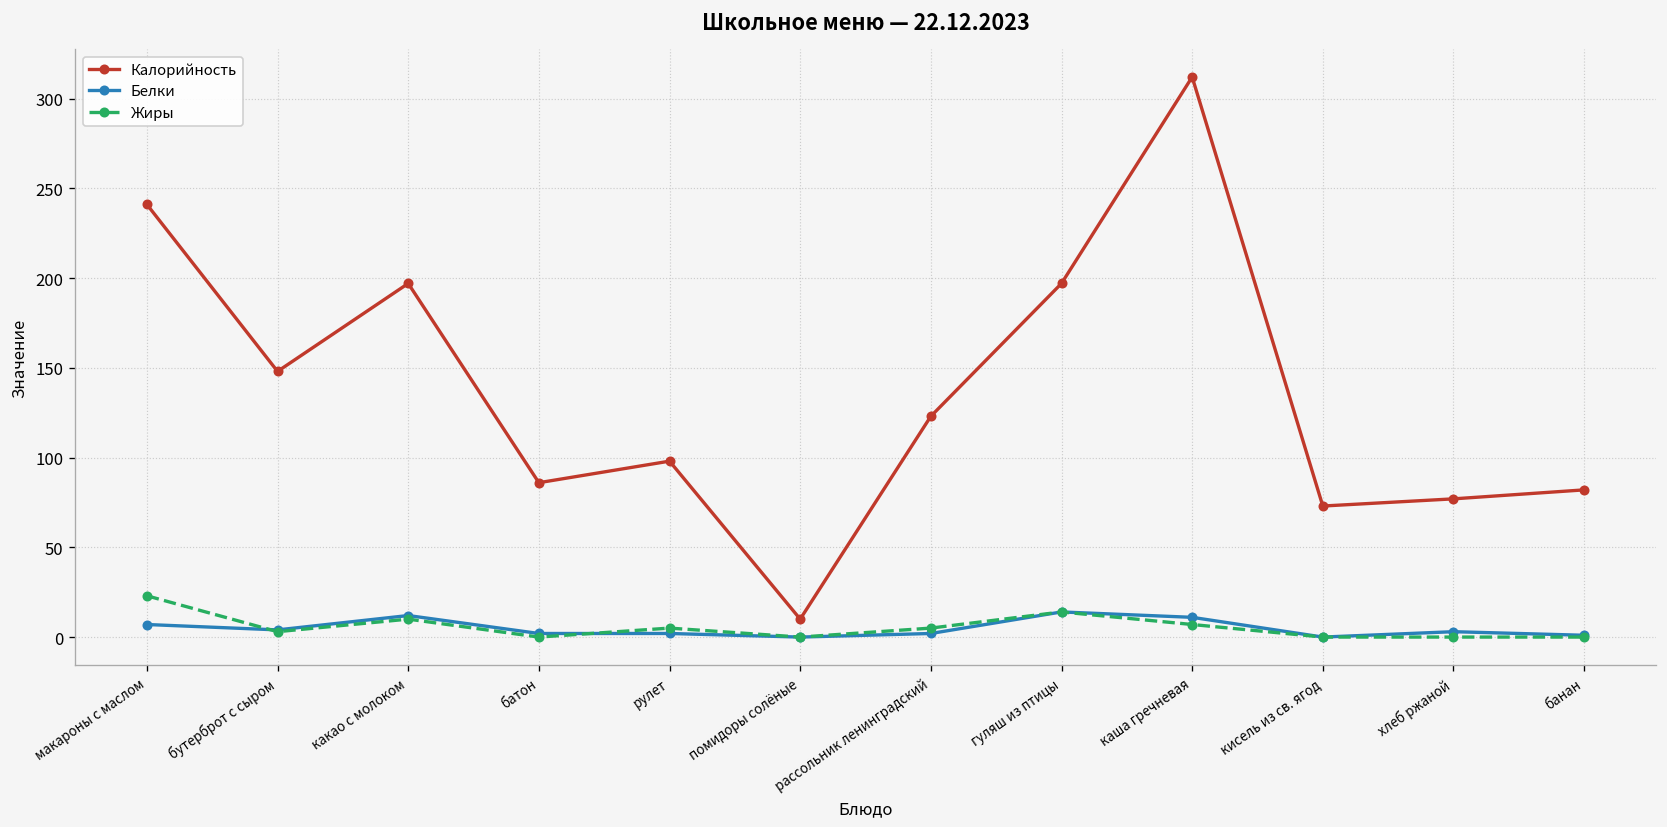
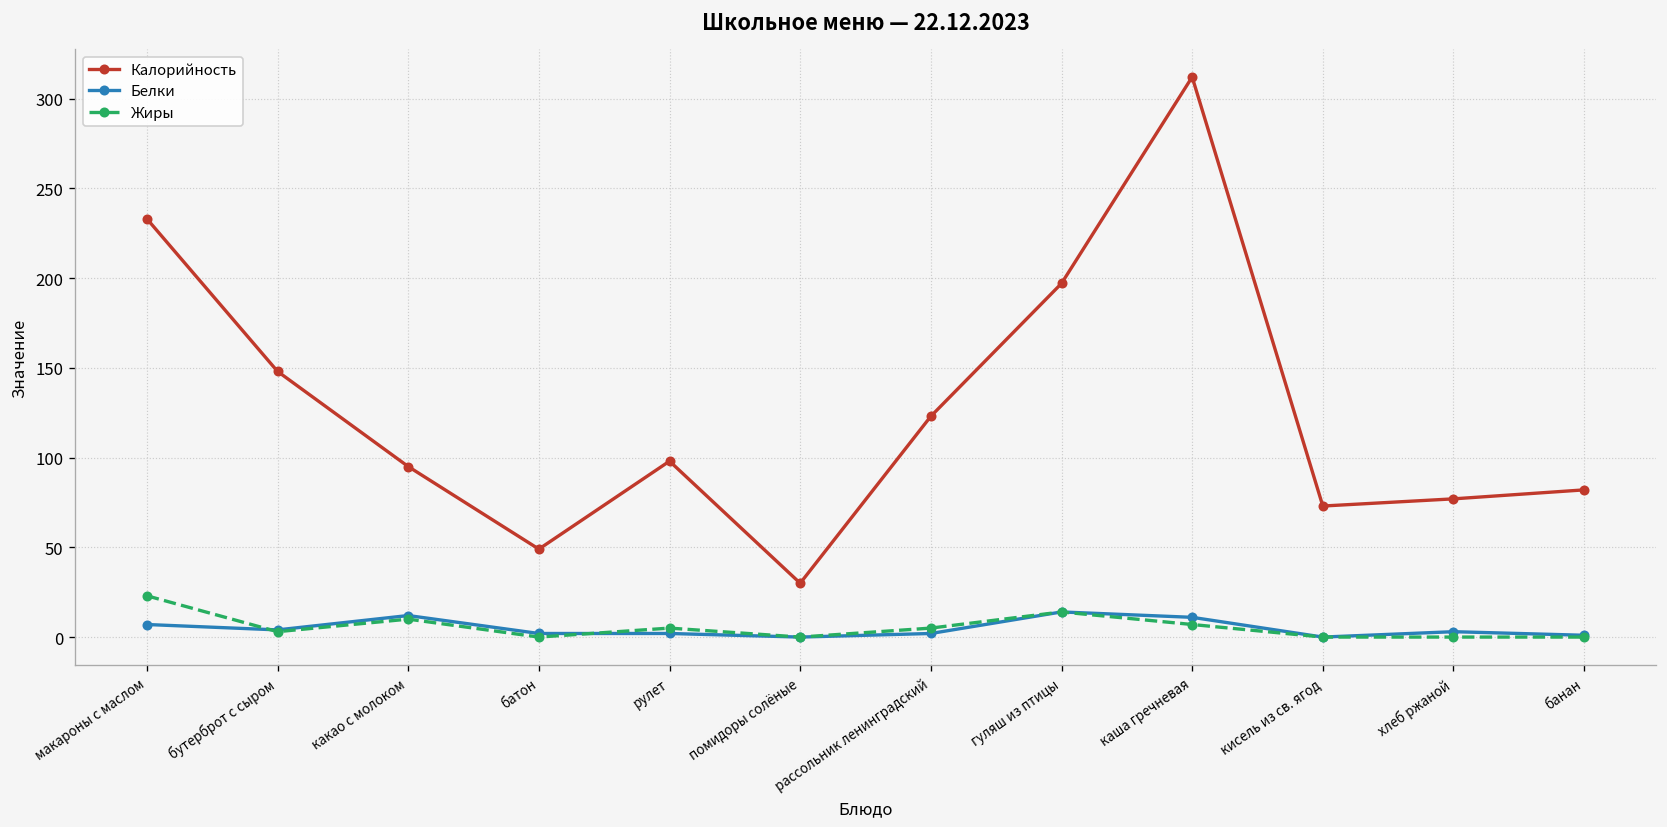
Калорийность, макароны с маслом: 241 -> 233
Калорийность, какао с молоком: 197 -> 95
Калорийность, батон: 86 -> 49
Калорийность, помидоры солёные: 10 -> 30
